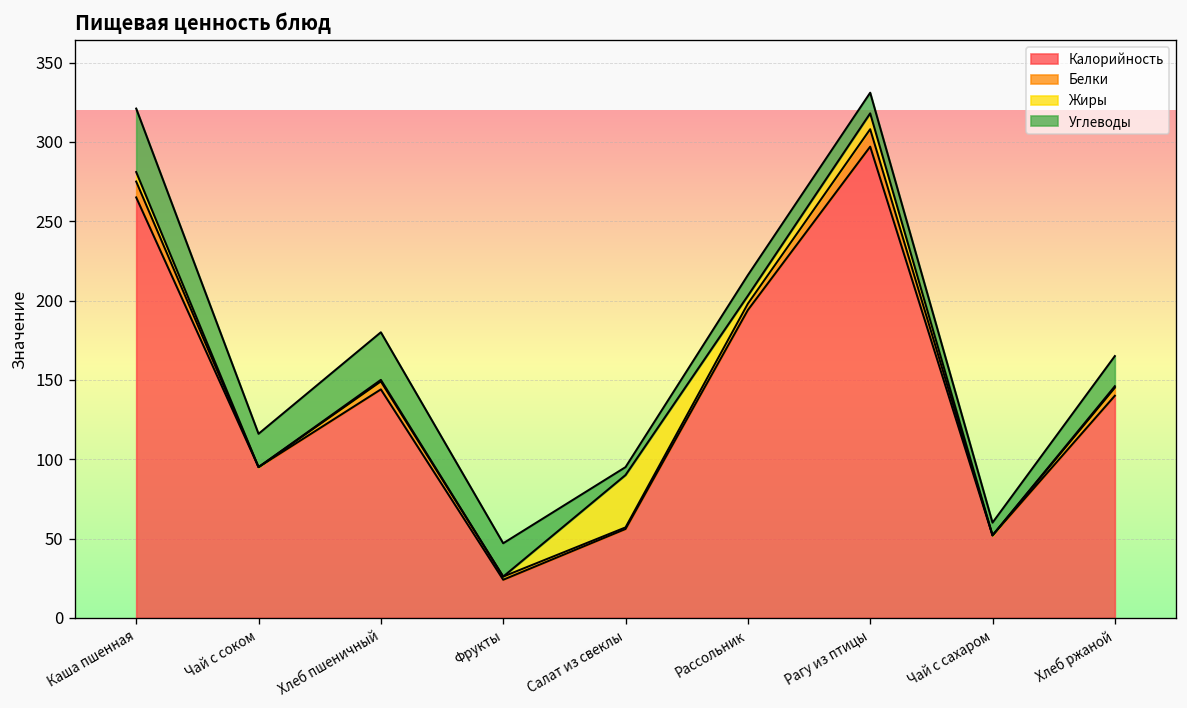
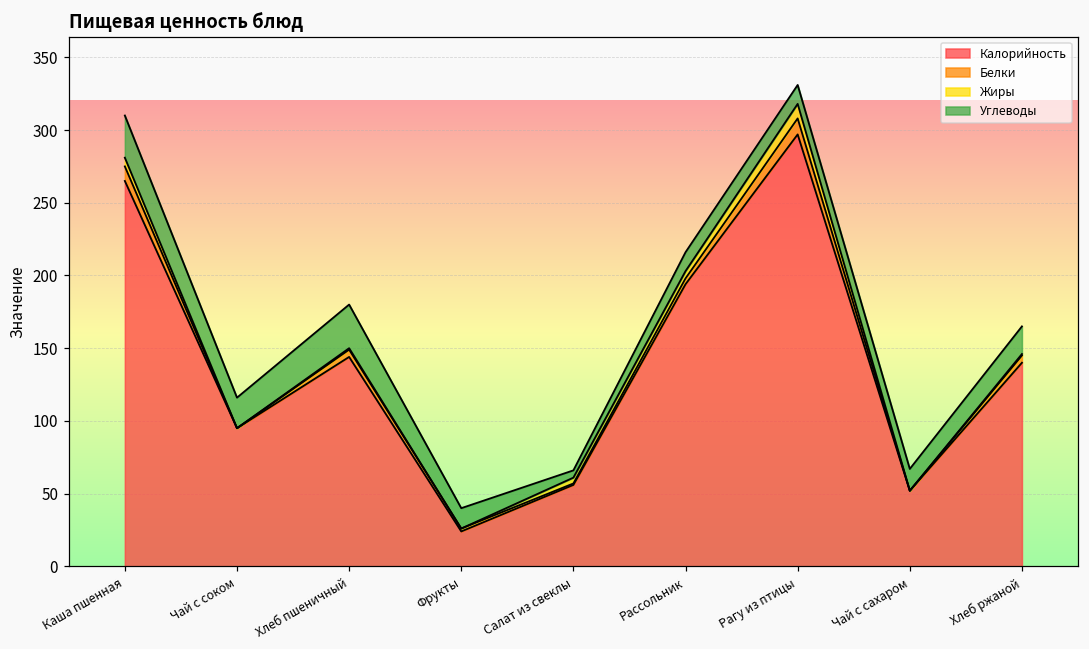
Углеводы, Каша пшенная: 40 -> 29
Углеводы, Фрукты: 21 -> 14
Жиры, Салат из свеклы: 33 -> 4
Углеводы, Чай с сахаром: 8 -> 15
